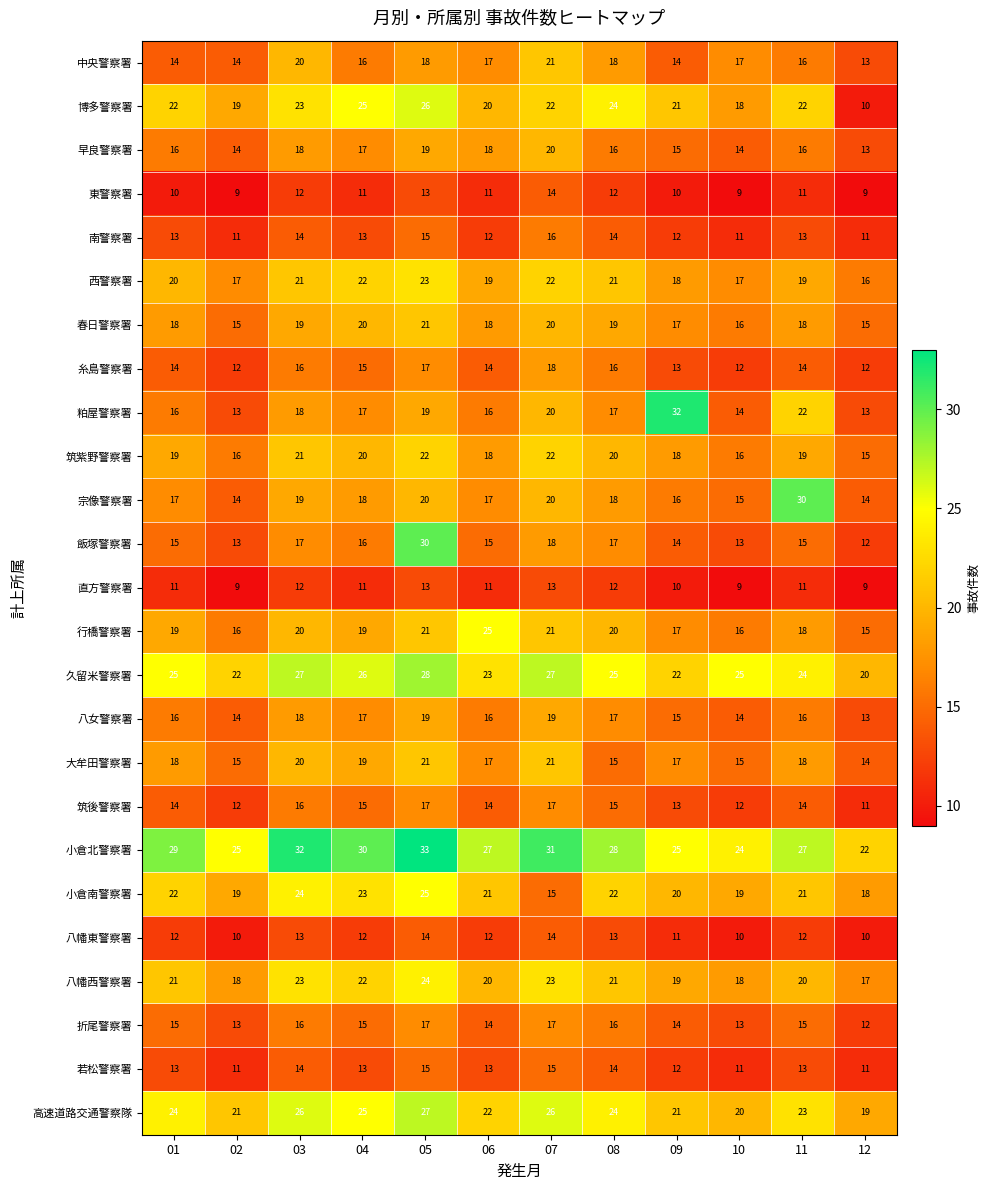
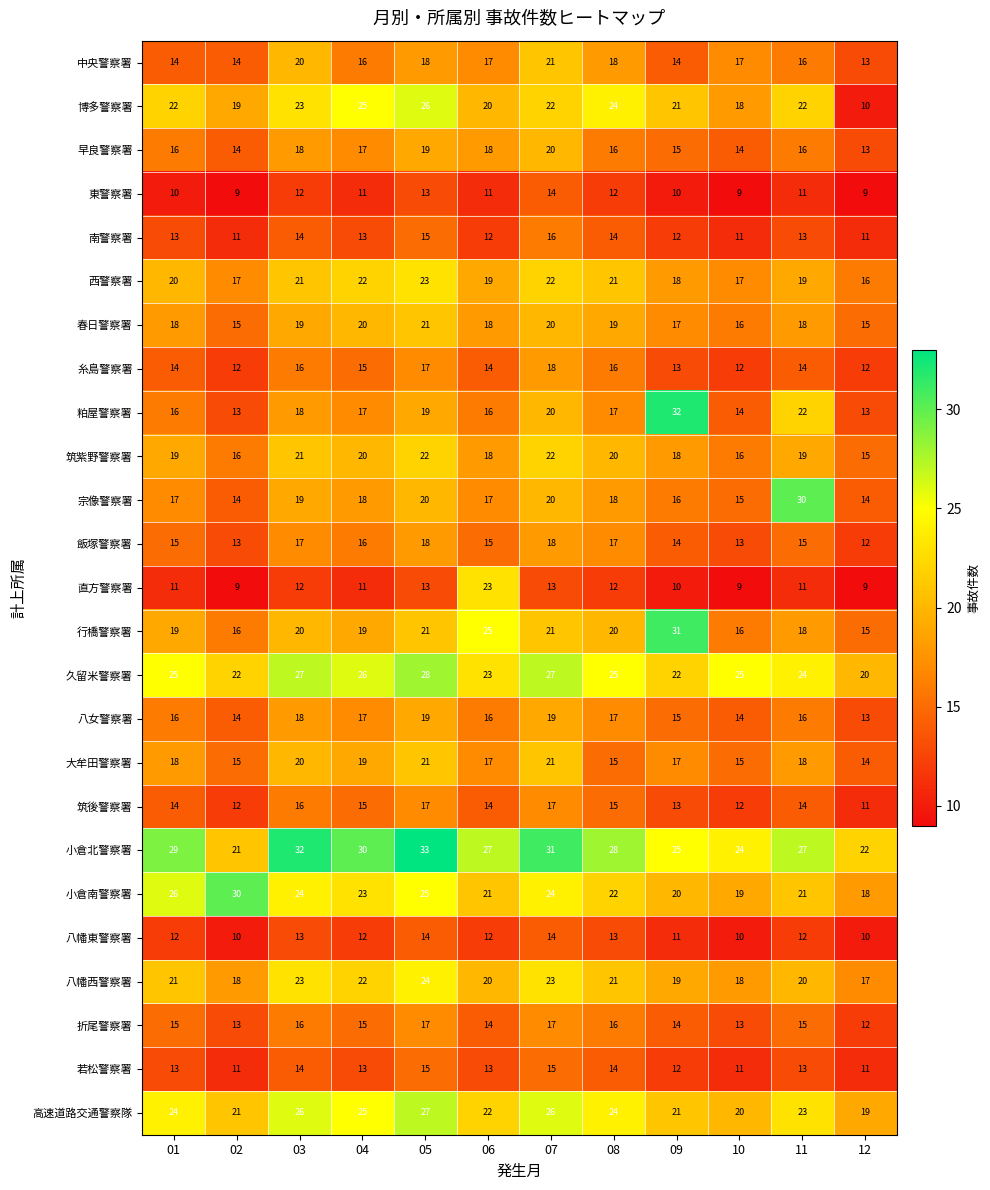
飯塚警察署, 05: 30 -> 18
直方警察署, 06: 11 -> 23
行橋警察署, 09: 17 -> 31
小倉北警察署, 02: 25 -> 21
小倉南警察署, 01: 22 -> 26
小倉南警察署, 02: 19 -> 30
小倉南警察署, 07: 15 -> 24
